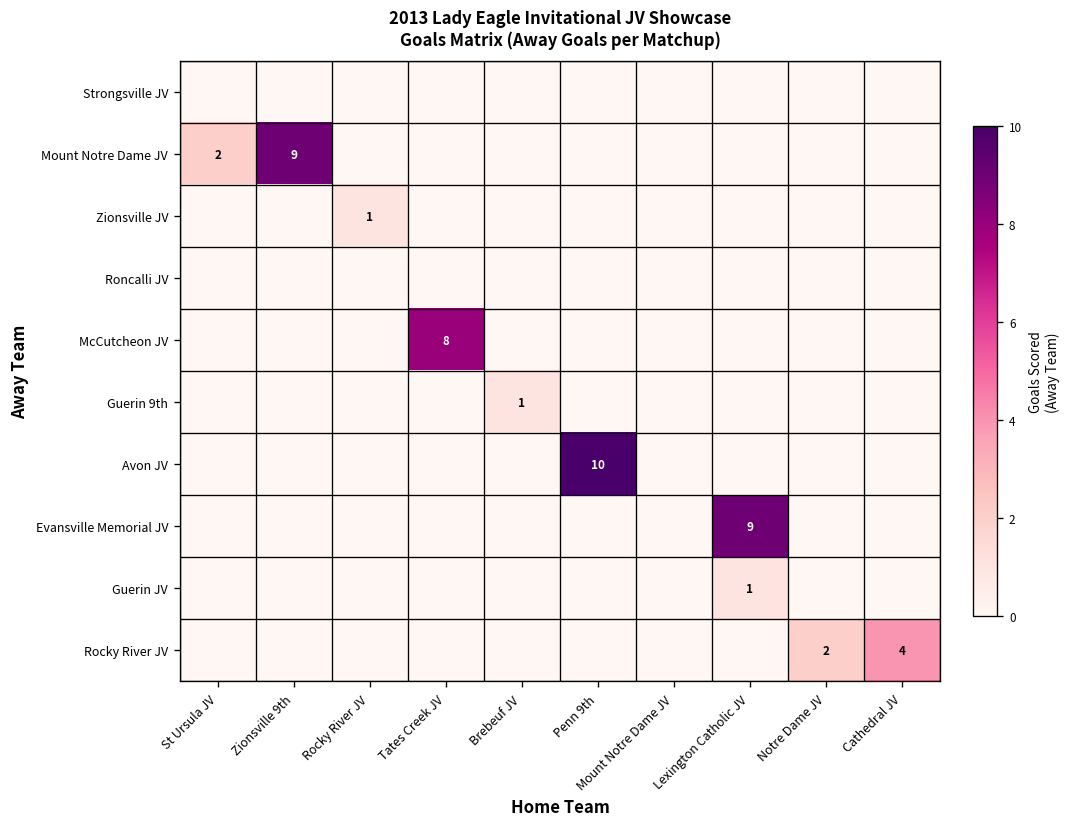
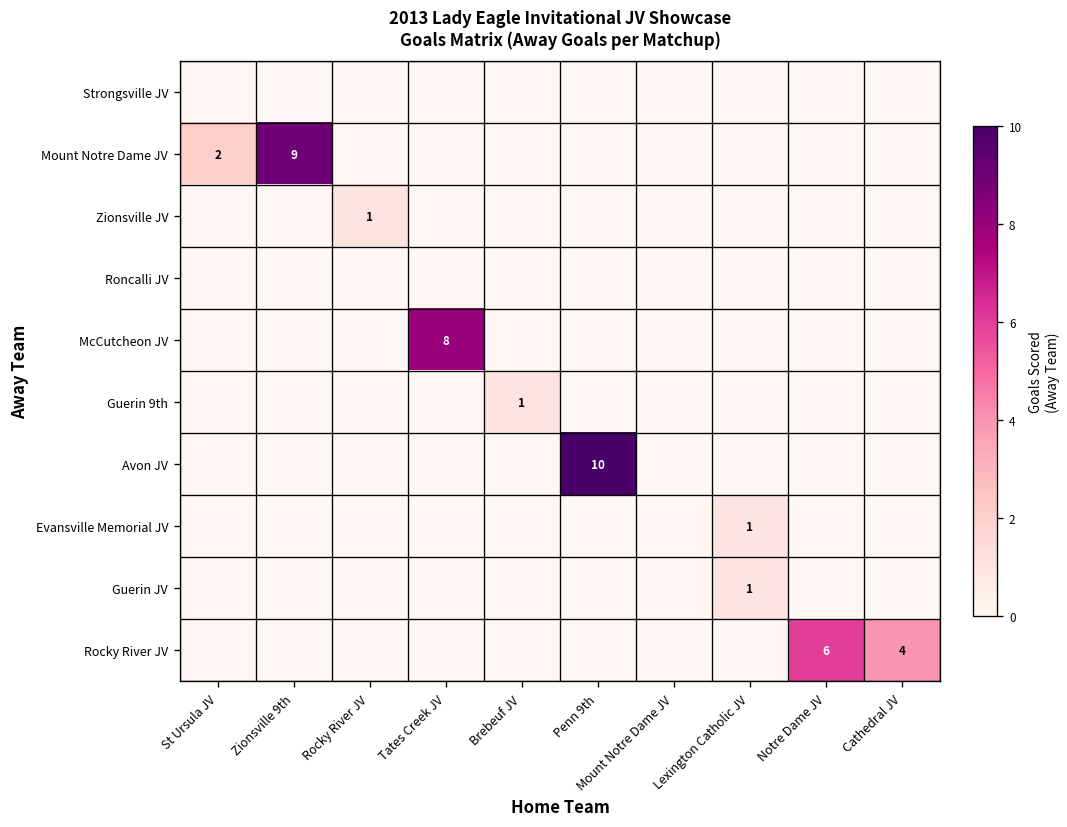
Evansville Memorial JV, Lexington Catholic JV: 9 -> 1
Rocky River JV, Notre Dame JV: 2 -> 6
